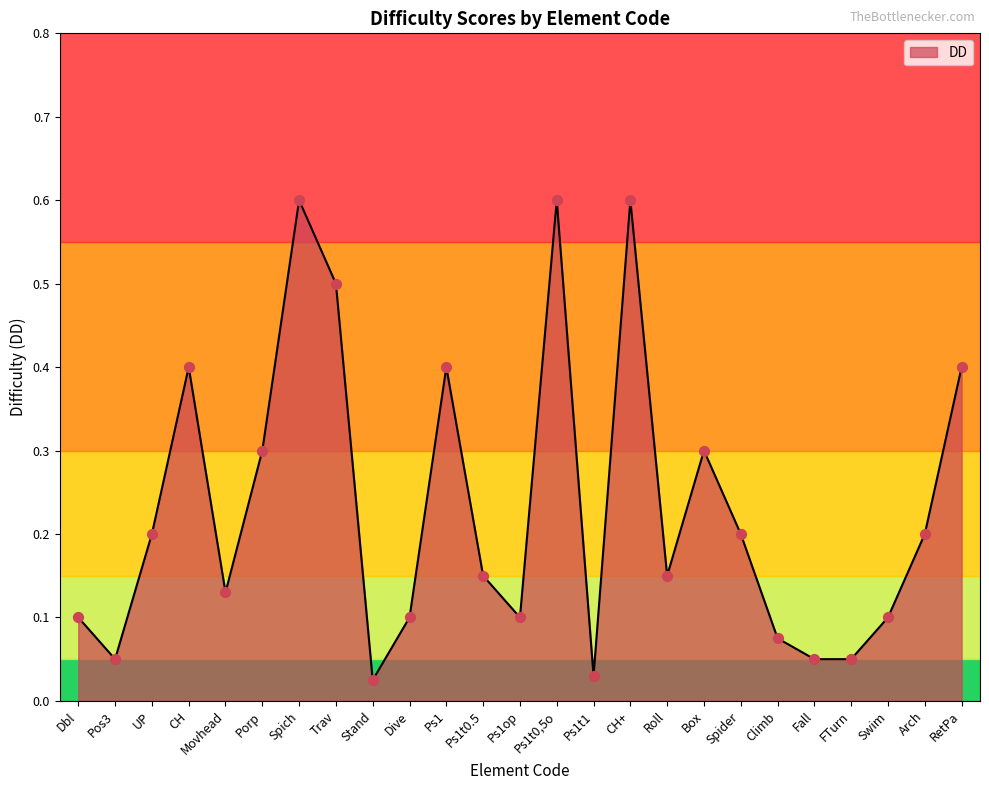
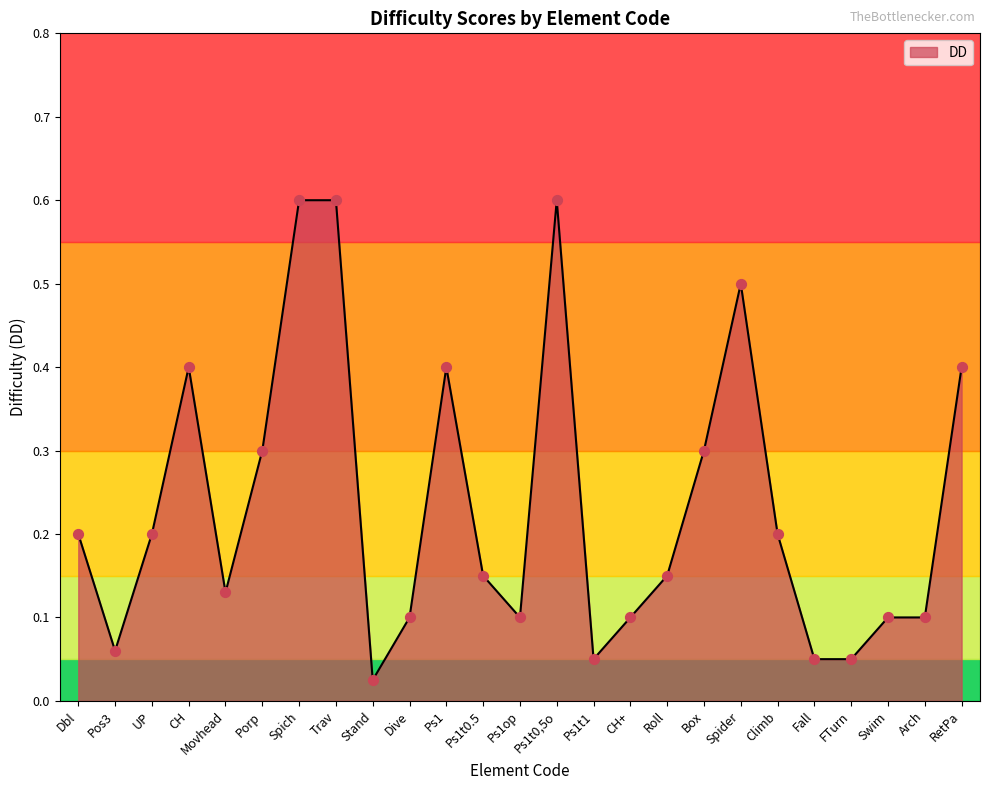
Dbl: 0.1 -> 0.2
Pos3: 0.05 -> 0.06
Trav: 0.5 -> 0.6
Ps1t1: 0.03 -> 0.05
CH+: 0.6 -> 0.1
Spider: 0.2 -> 0.5
Climb: 0.08 -> 0.20
Arch: 0.2 -> 0.1
